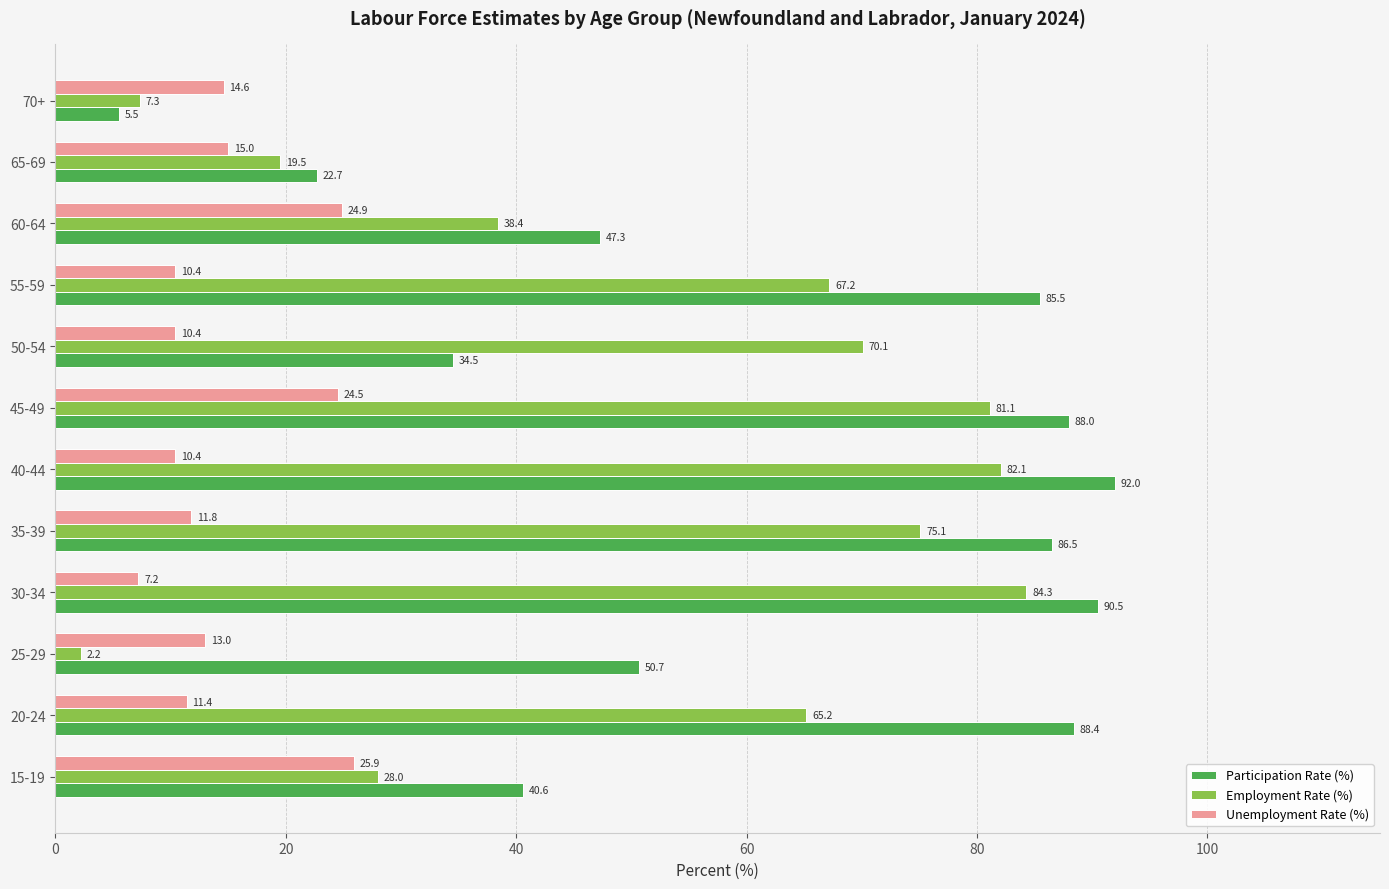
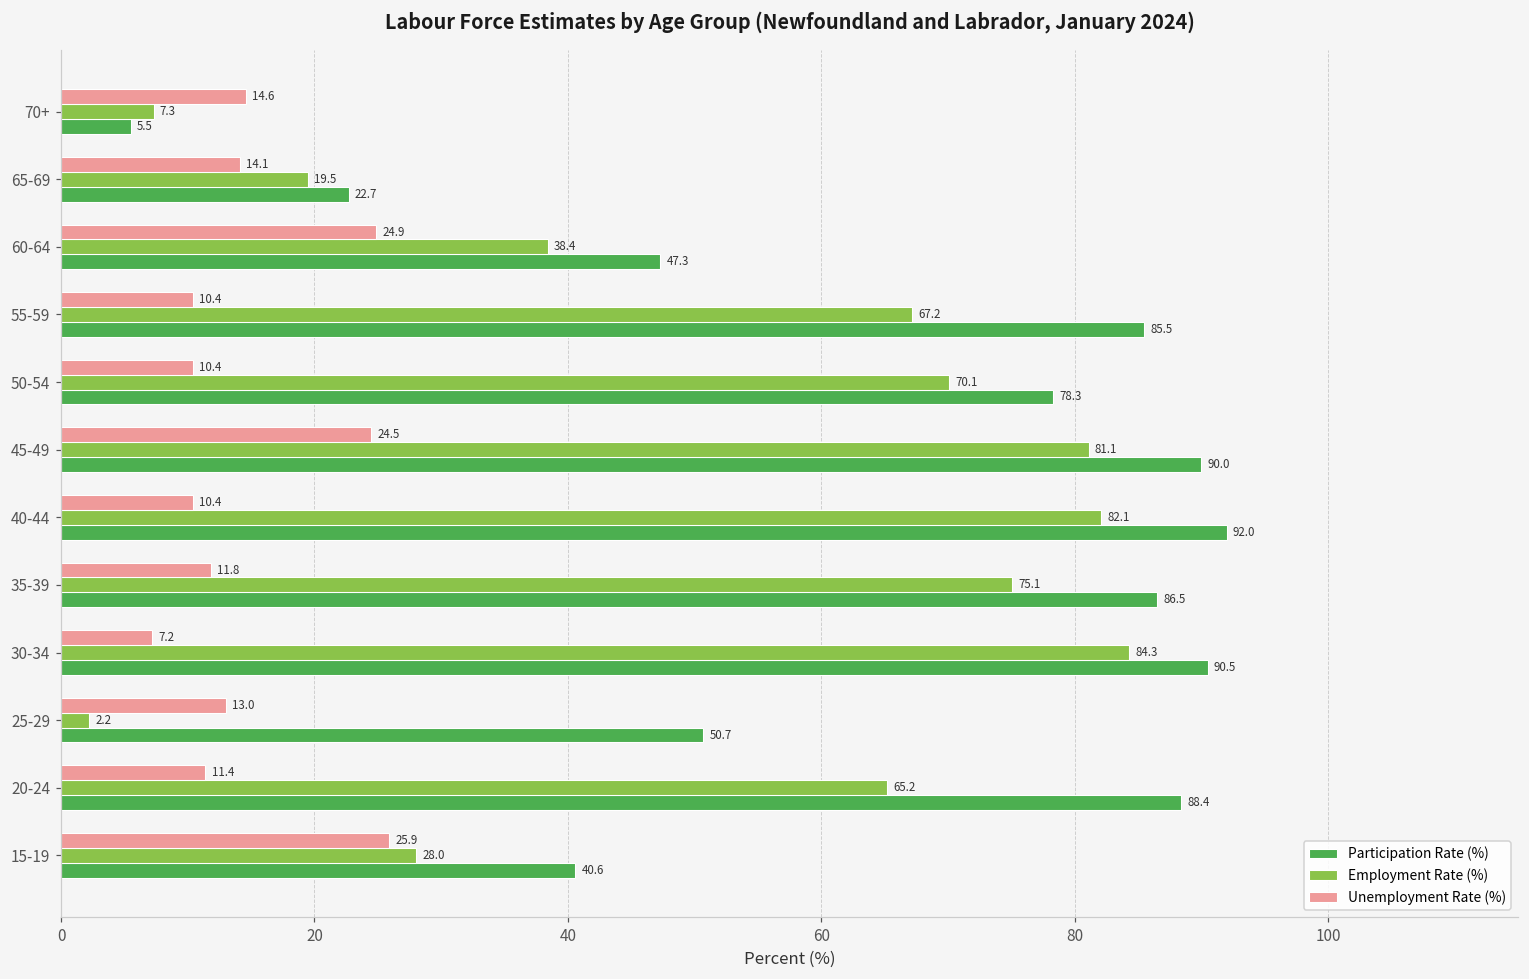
Unemployment Rate (%), 65-69: 15.0 -> 14.1
Participation Rate (%), 50-54: 34.5 -> 78.3
Participation Rate (%), 45-49: 88.0 -> 90.0
